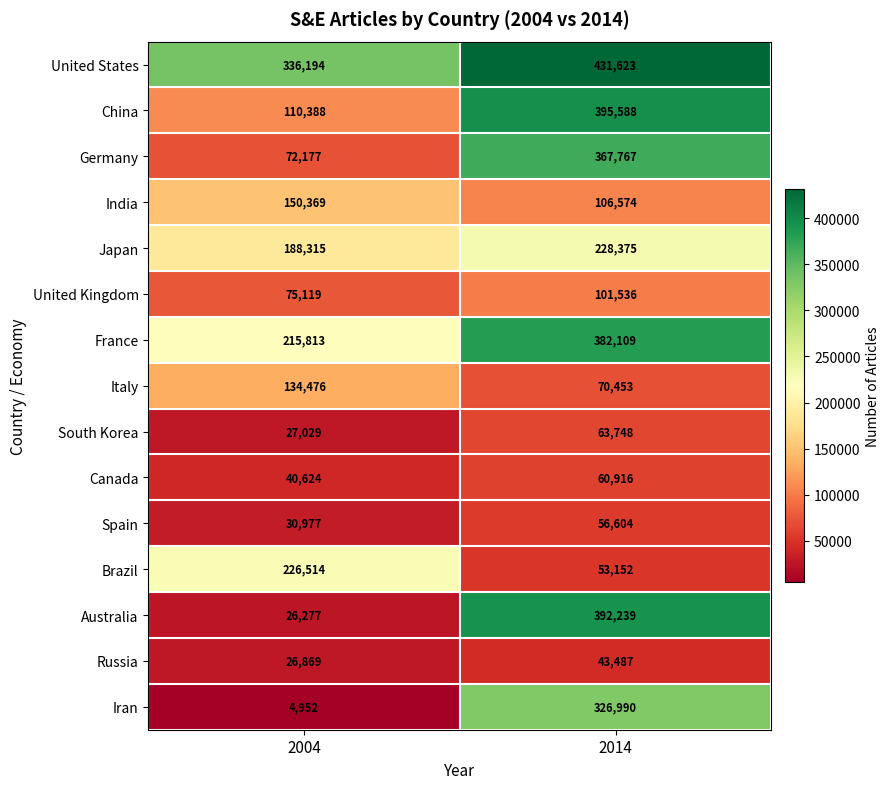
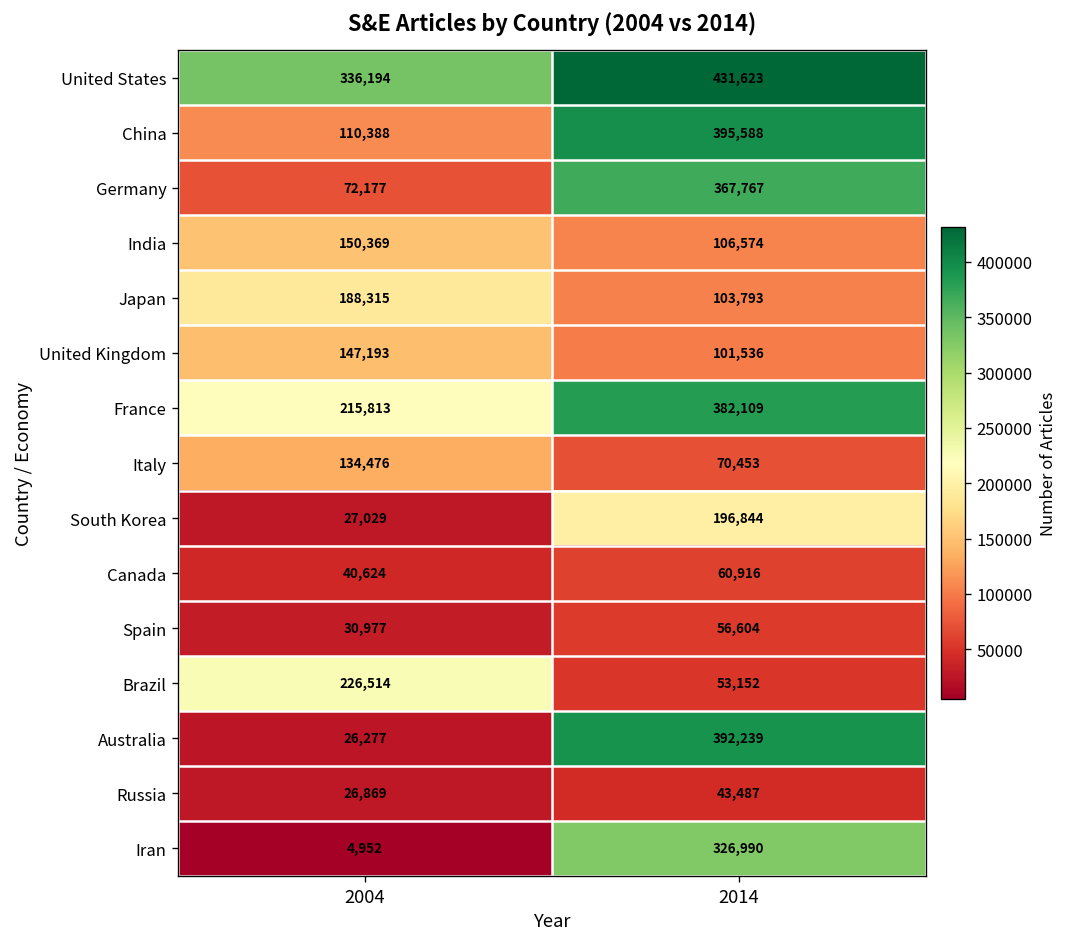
Japan, 2014: 228,375 -> 103,793
United Kingdom, 2004: 75,119 -> 147,193
South Korea, 2014: 63,748 -> 196,844
